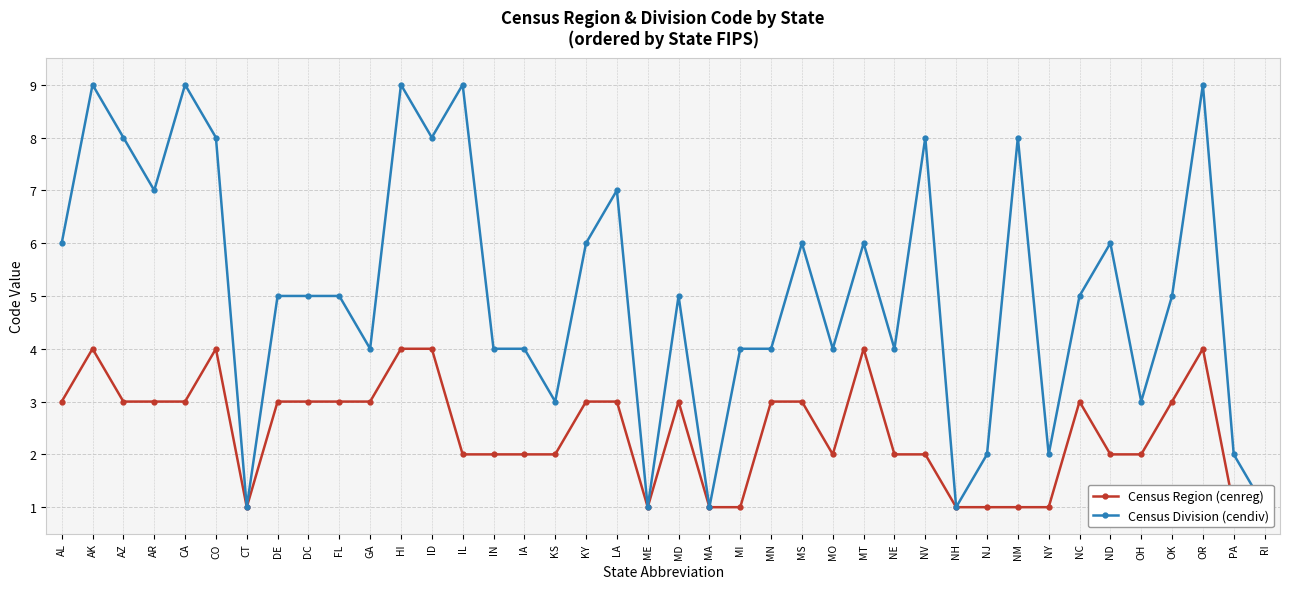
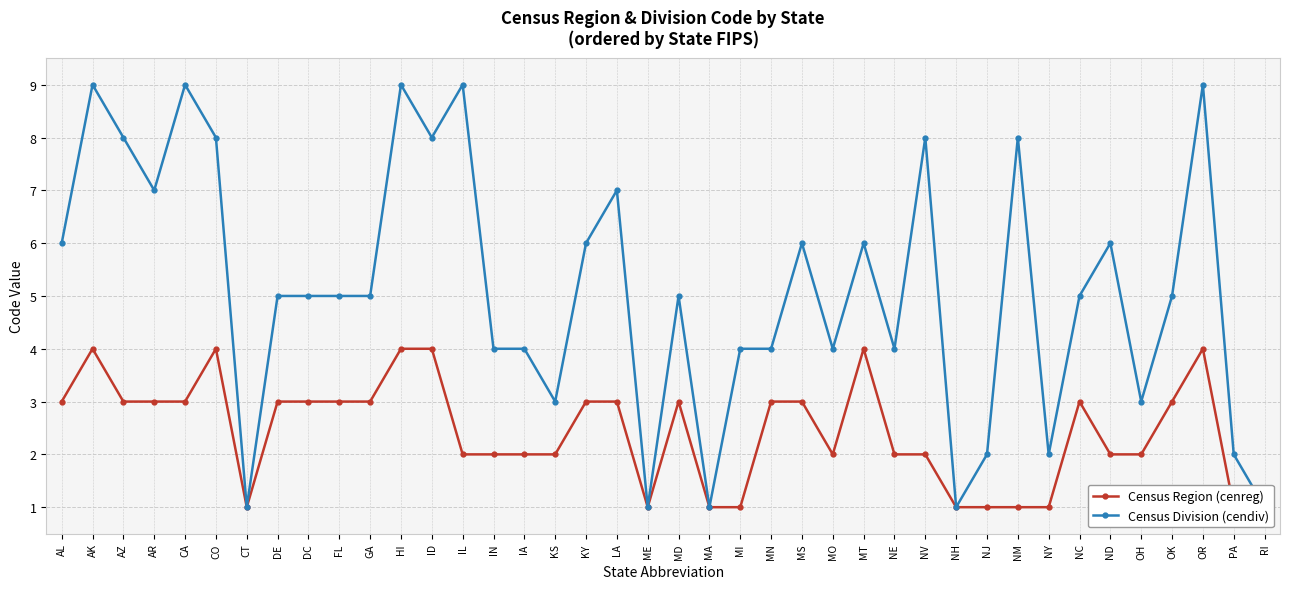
Census Division (cendiv), GA: 4 -> 5
